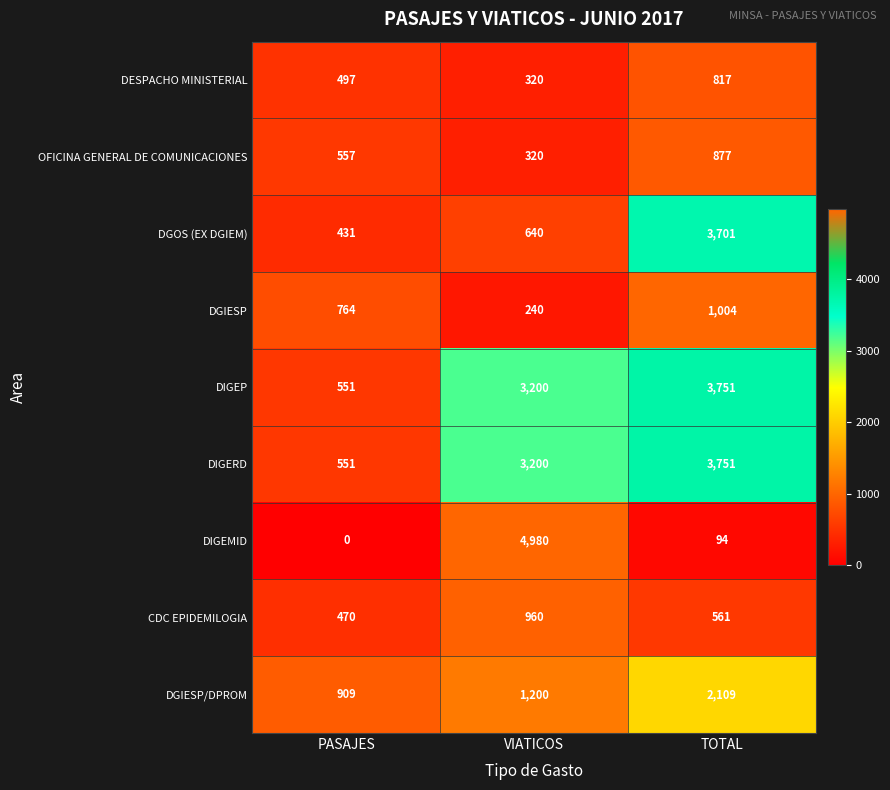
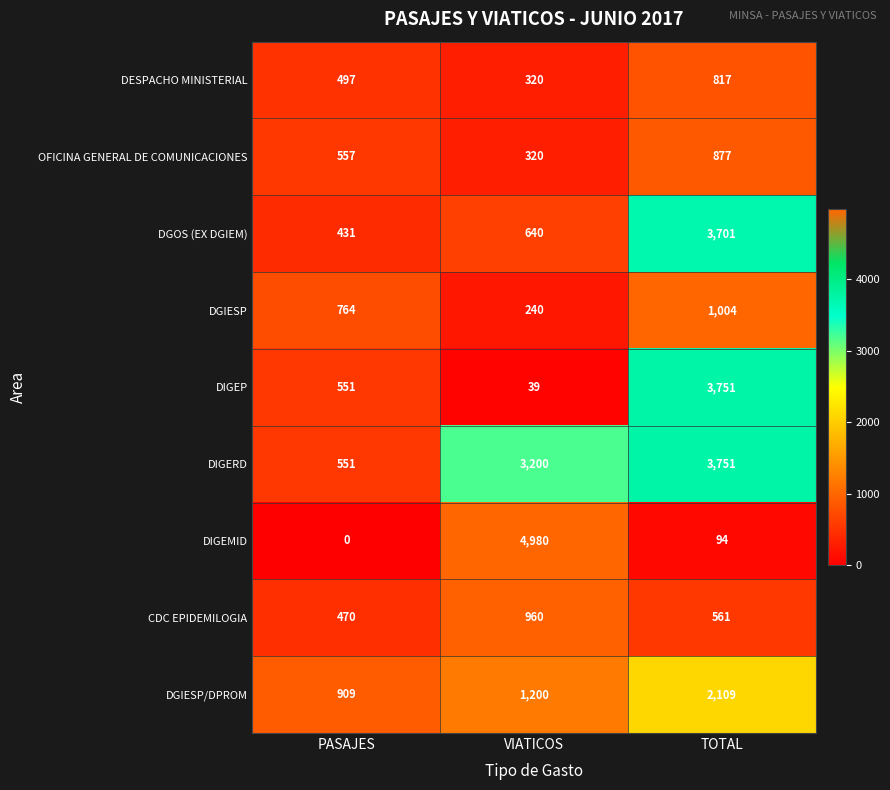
DIGEP, VIATICOS: 3,200 -> 39
